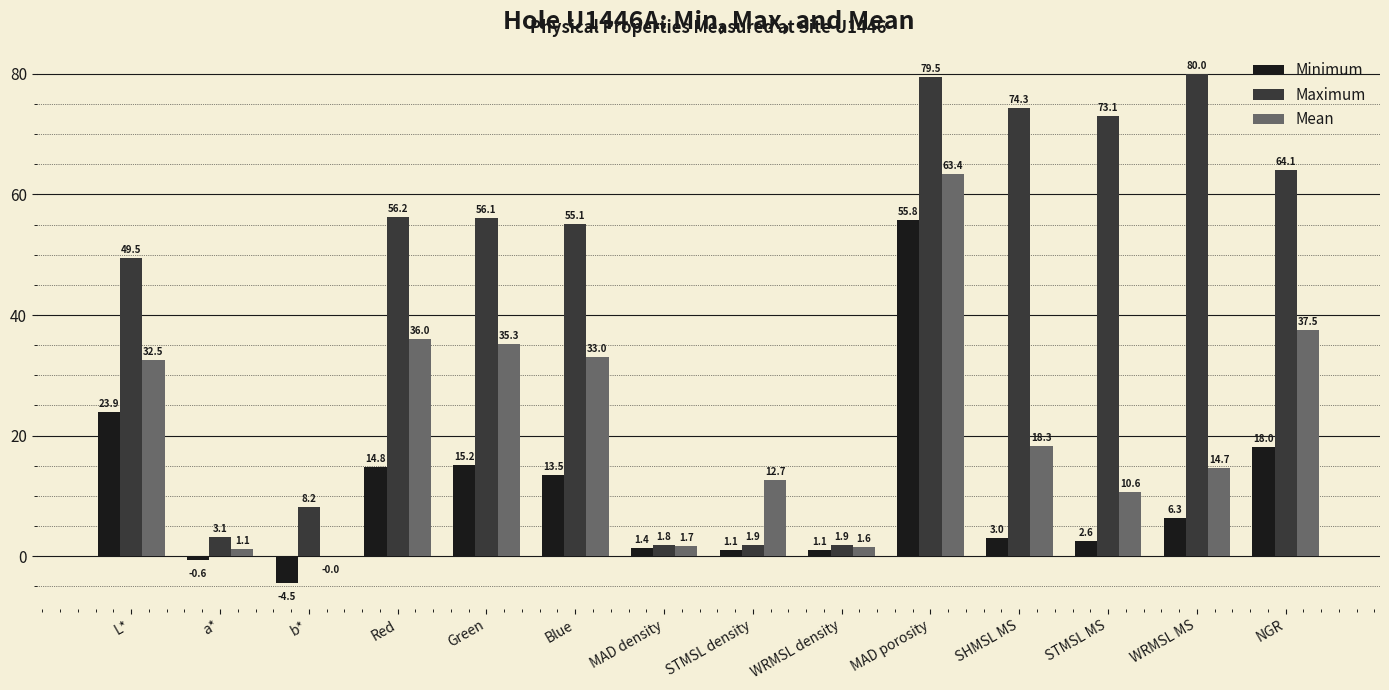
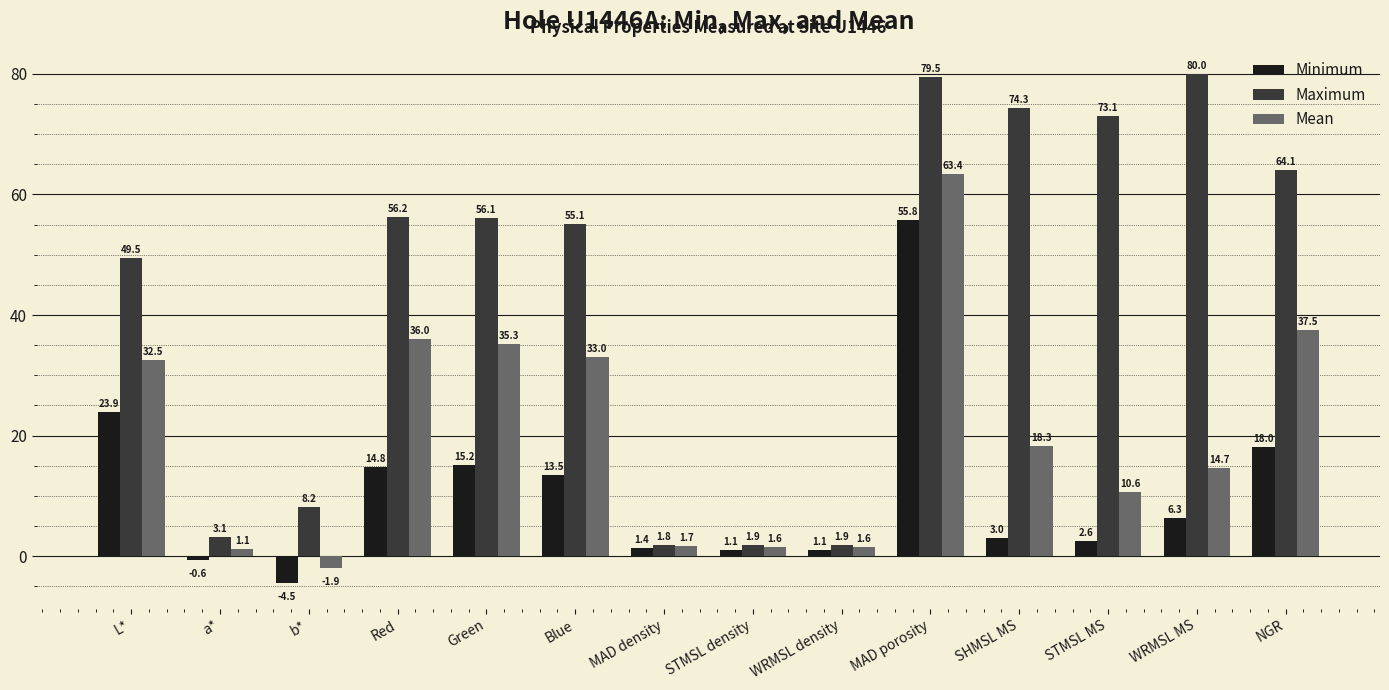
Mean, b*: -0.0 -> -1.9
Mean, STMSL density: 12.7 -> 1.6
